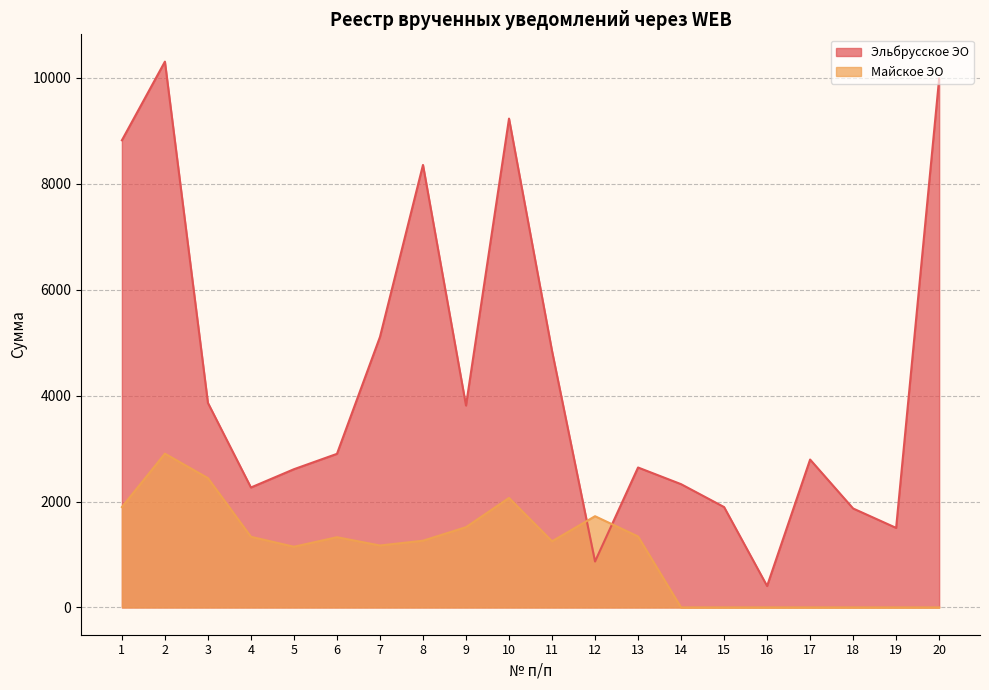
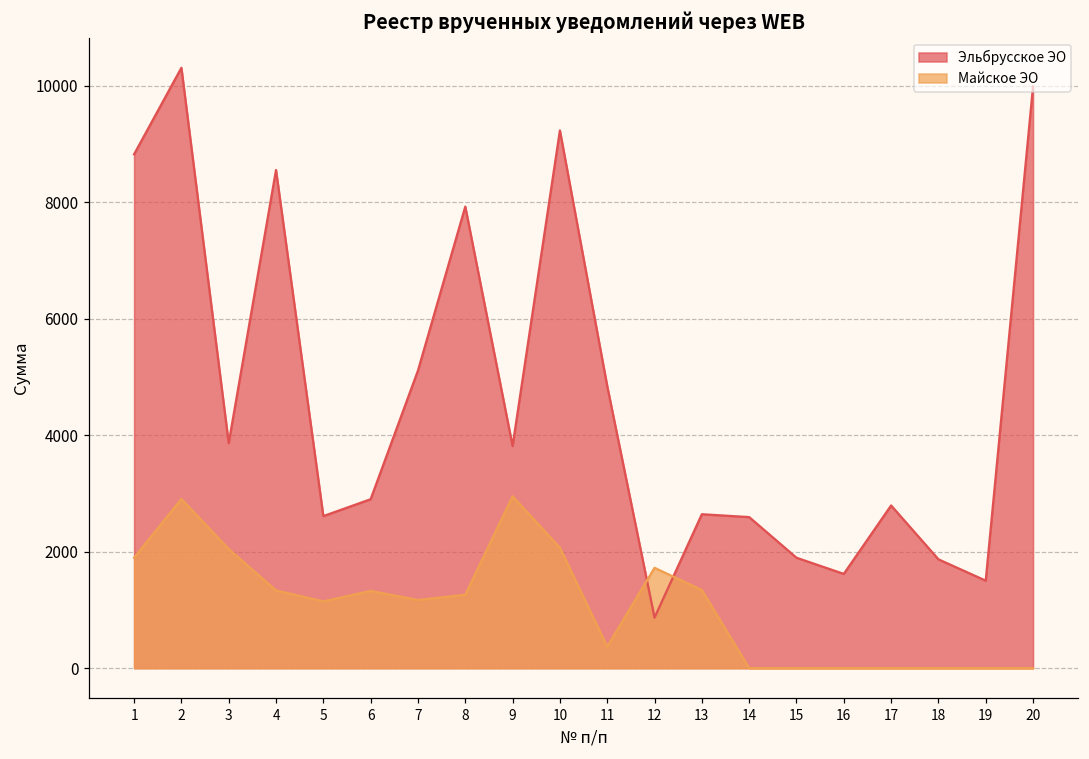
Майское ЭО, 3: 2400 -> 2000
Эльбрусское ЭО, 4: 2300 -> 8600
Эльбрусское ЭО, 8: 8400 -> 7900
Майское ЭО, 9: 1500 -> 3000
Майское ЭО, 11: 1200 -> 400
Эльбрусское ЭО, 14: 2300 -> 2600
Эльбрусское ЭО, 16: 400 -> 1600
